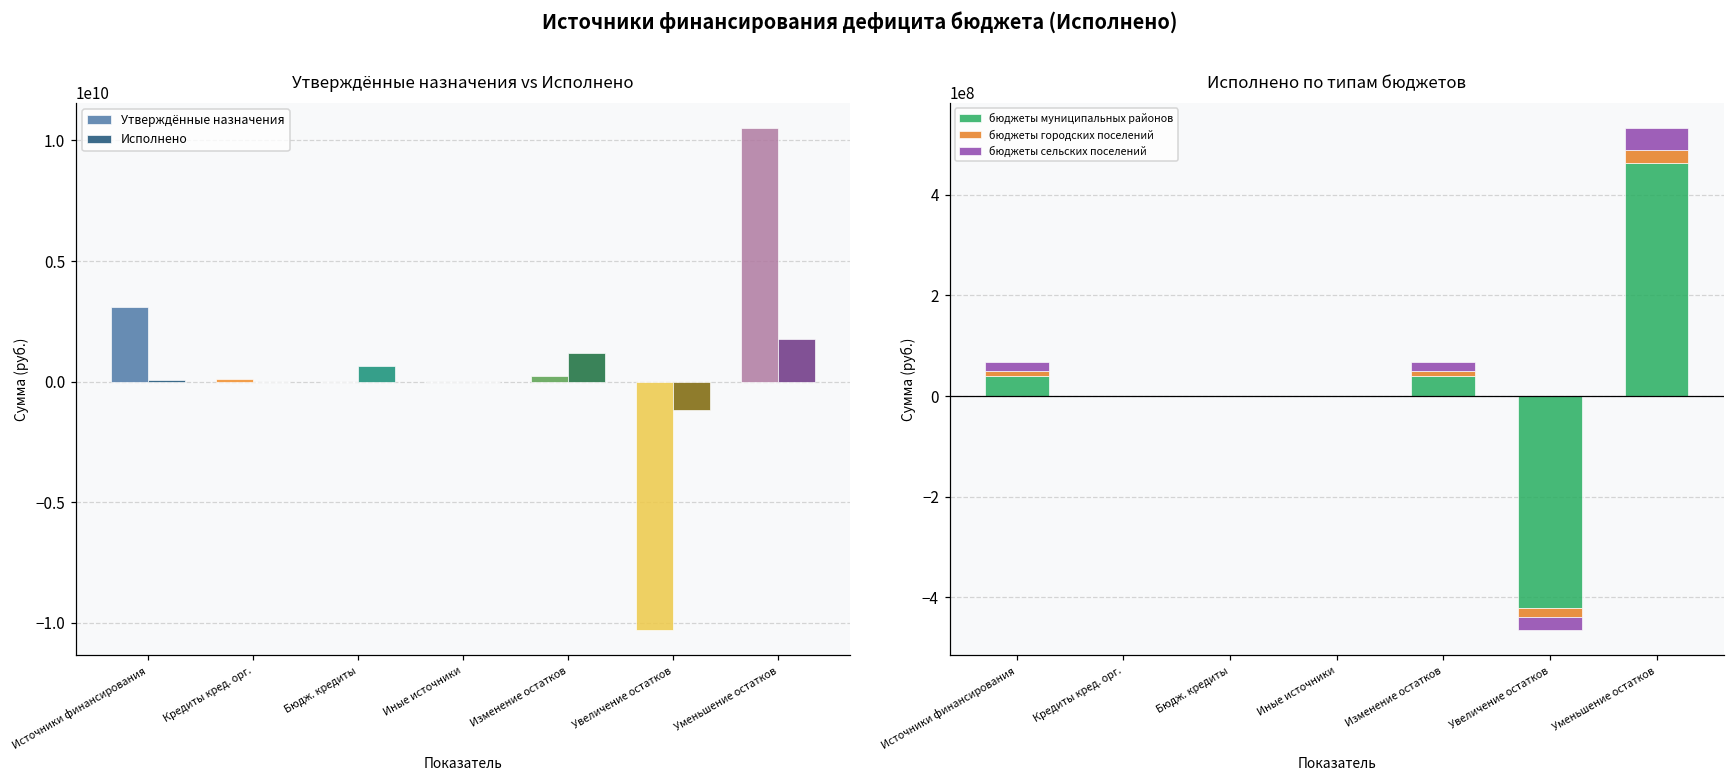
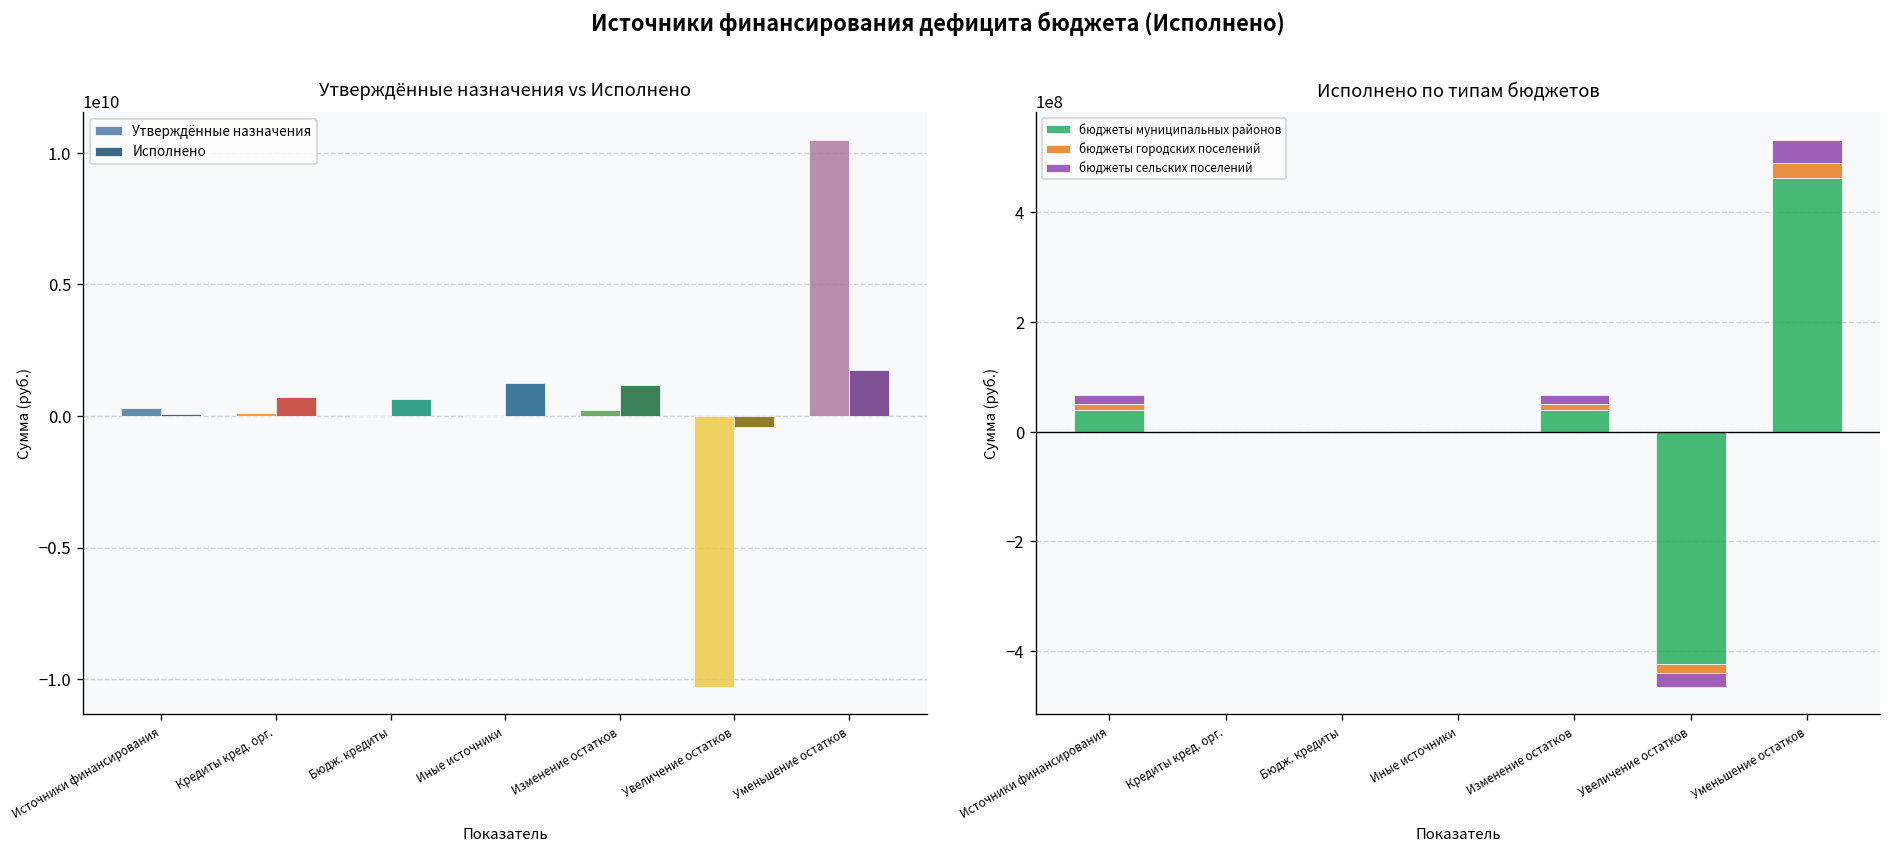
Утверждённые назначения vs Исполнено, Утверждённые назначения, Источники финансирования: 3100000000 -> 300000000
Утверждённые назначения vs Исполнено, Исполнено, Кредиты кред. орг.: 0 -> 700000000
Утверждённые назначения vs Исполнено, Исполнено, Иные источники: 0 -> 1300000000
Утверждённые назначения vs Исполнено, Исполнено, Увеличение остатков: -1200000000 -> -400000000
